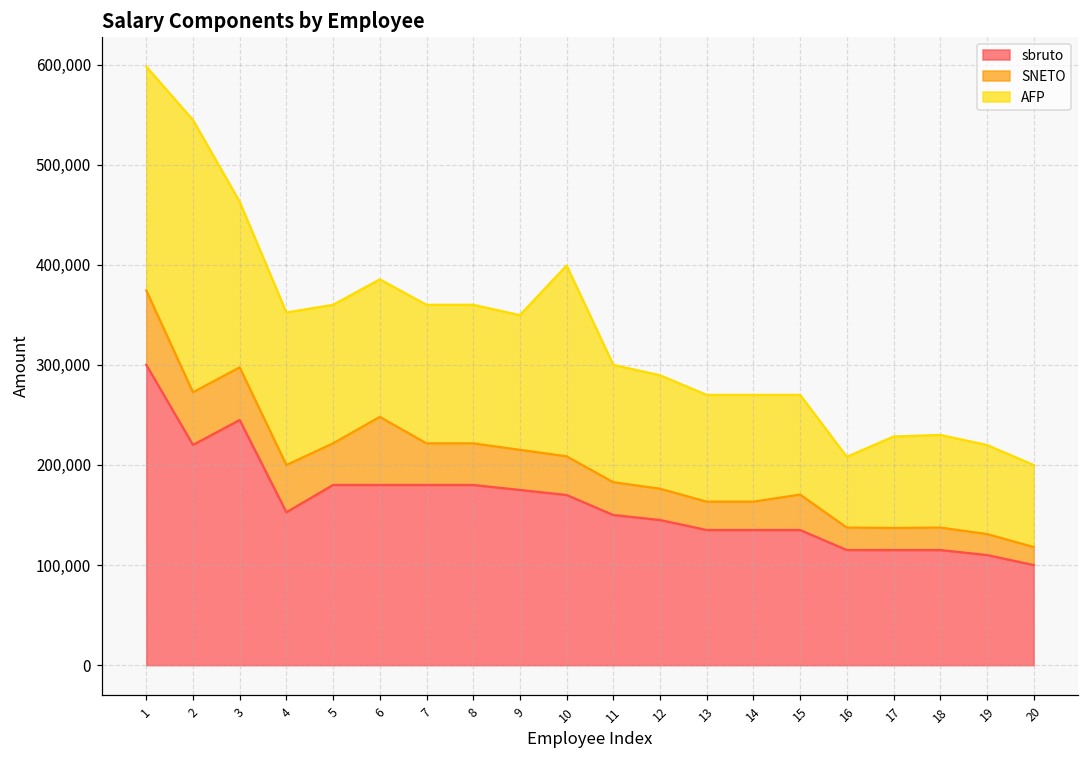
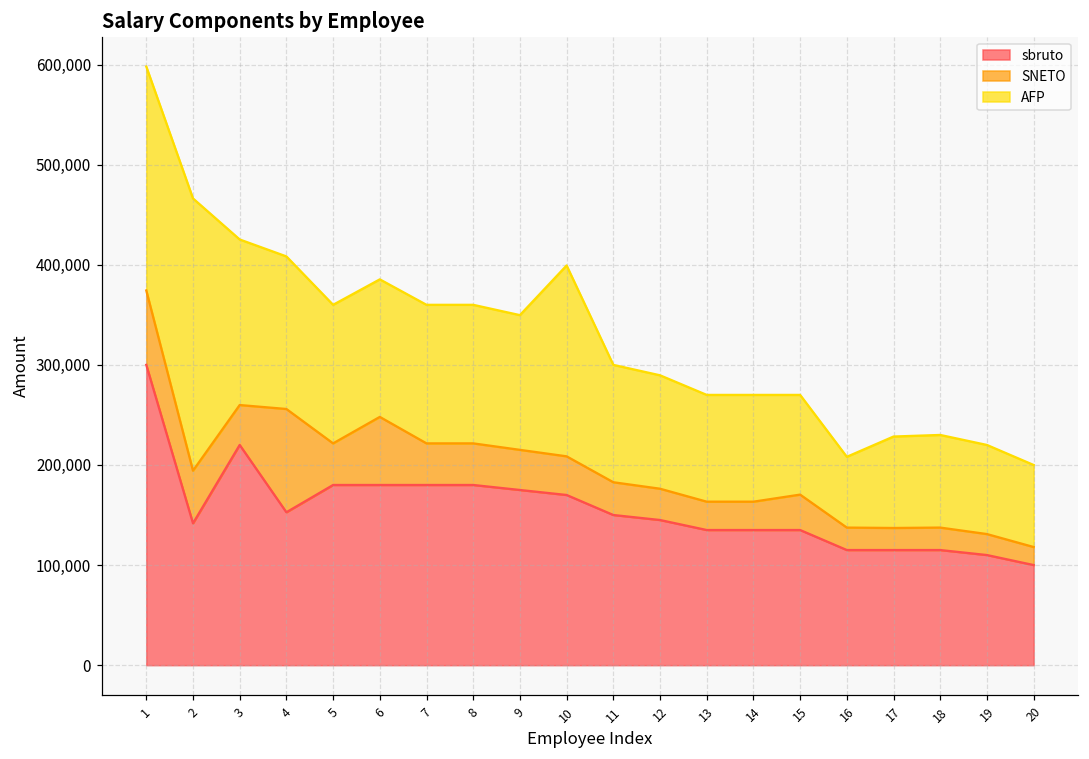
sbruto, 2: 220,000 -> 140,000
sbruto, 3: 240,000 -> 220,000
SNETO, 3: 50,000 -> 40,000
SNETO, 4: 50,000 -> 100,000
